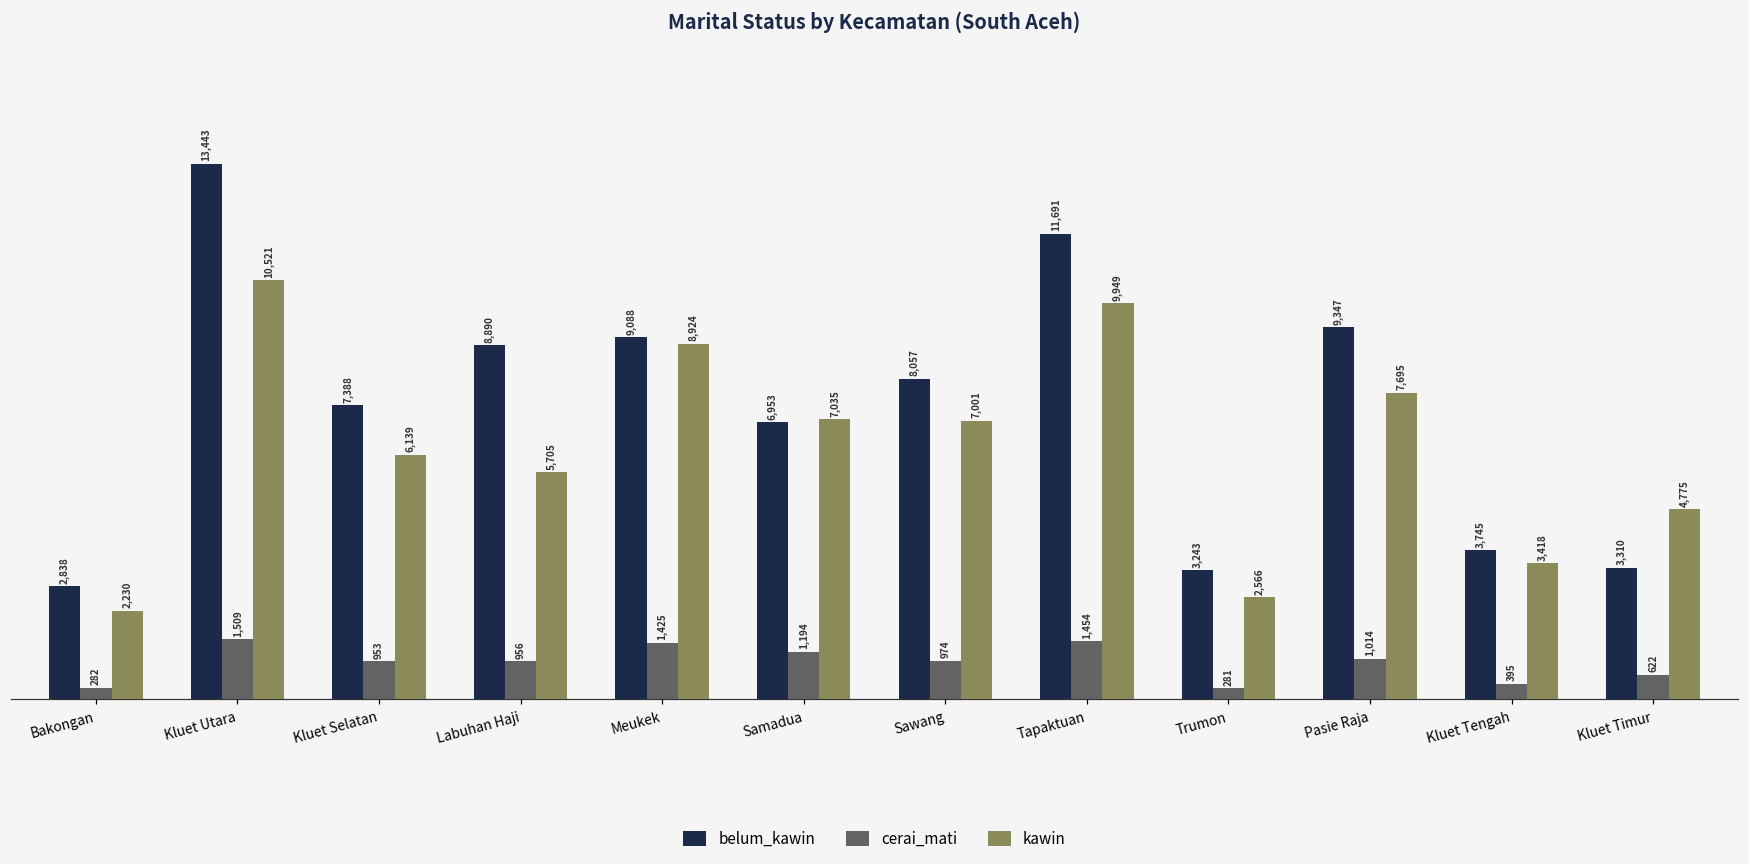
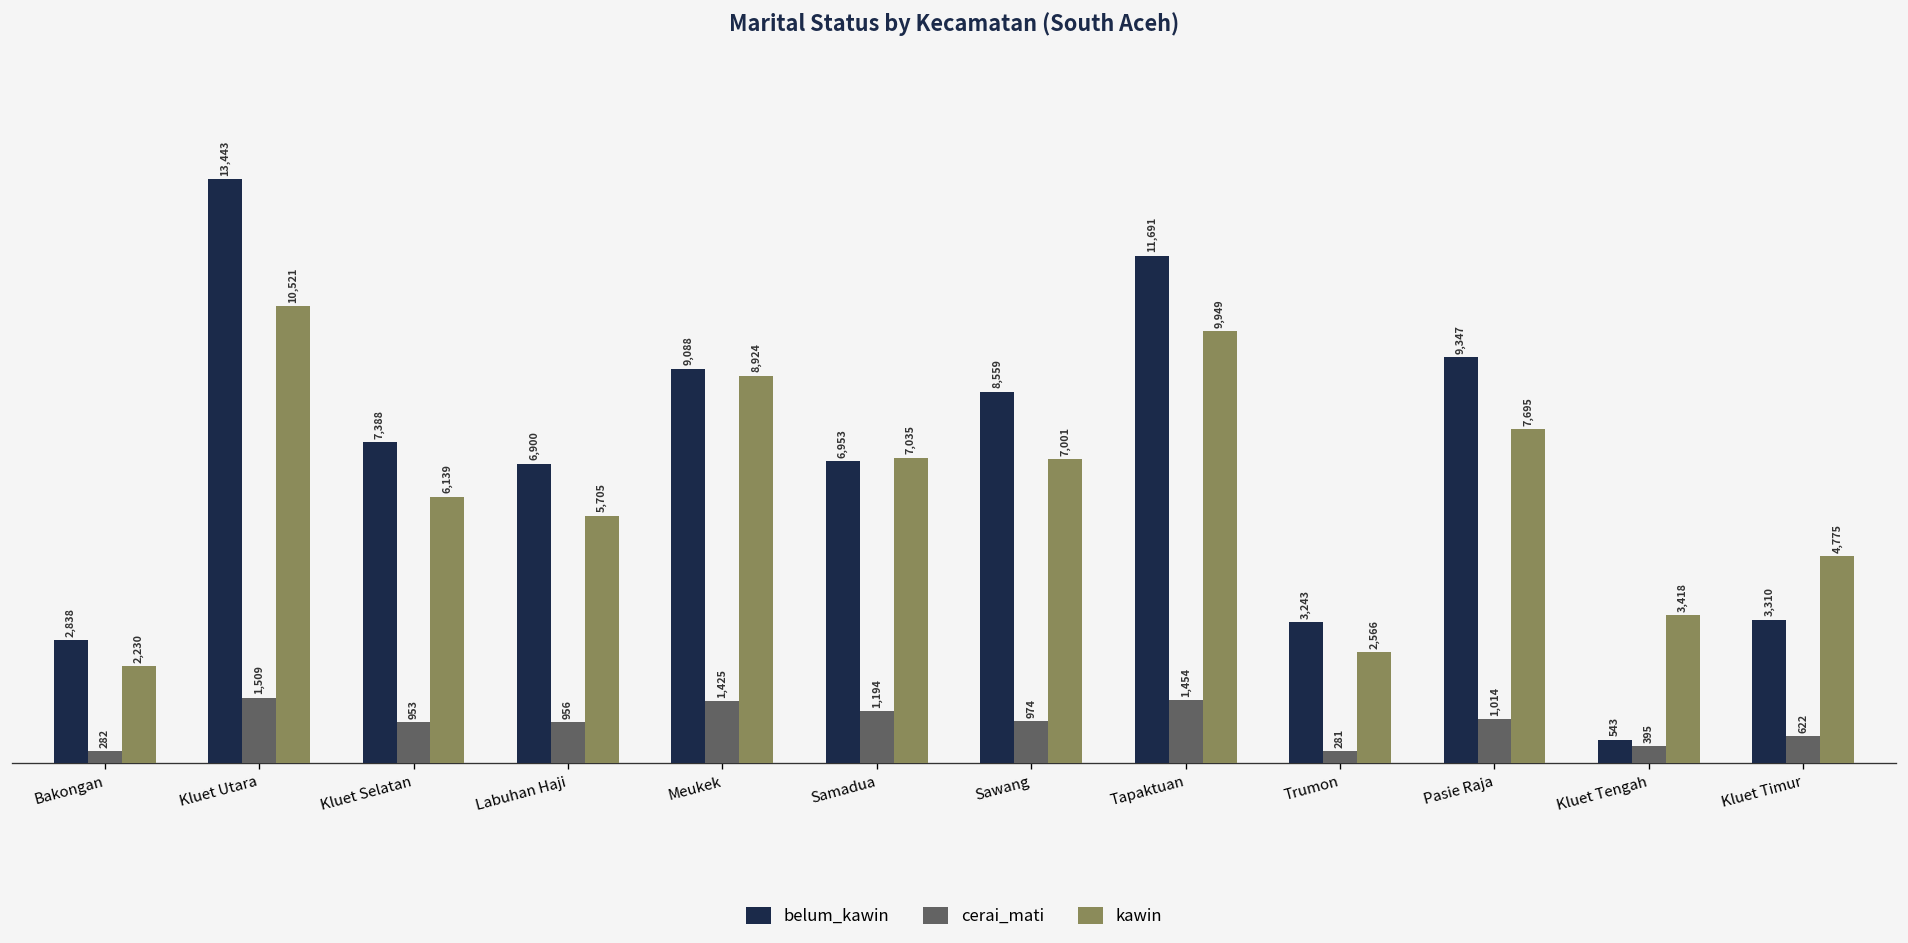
belum_kawin, Labuhan Haji: 8,890 -> 6,900
belum_kawin, Sawang: 8,057 -> 8,559
belum_kawin, Kluet Tengah: 3,745 -> 543
